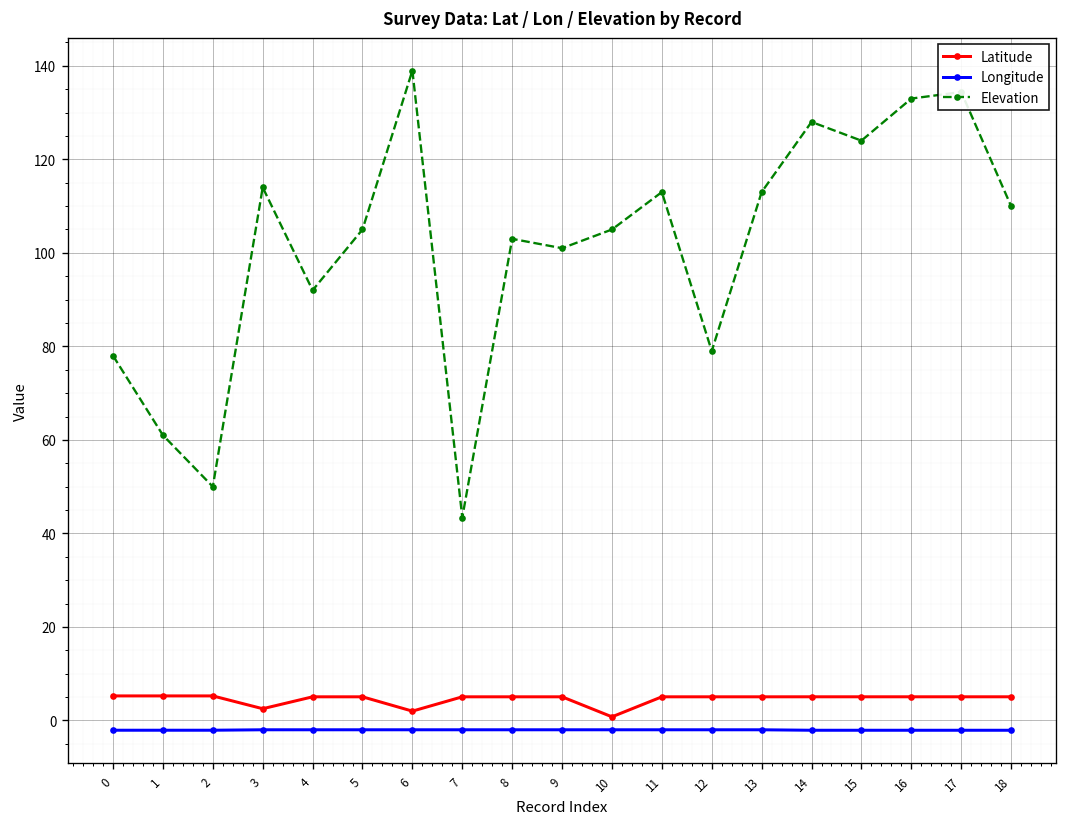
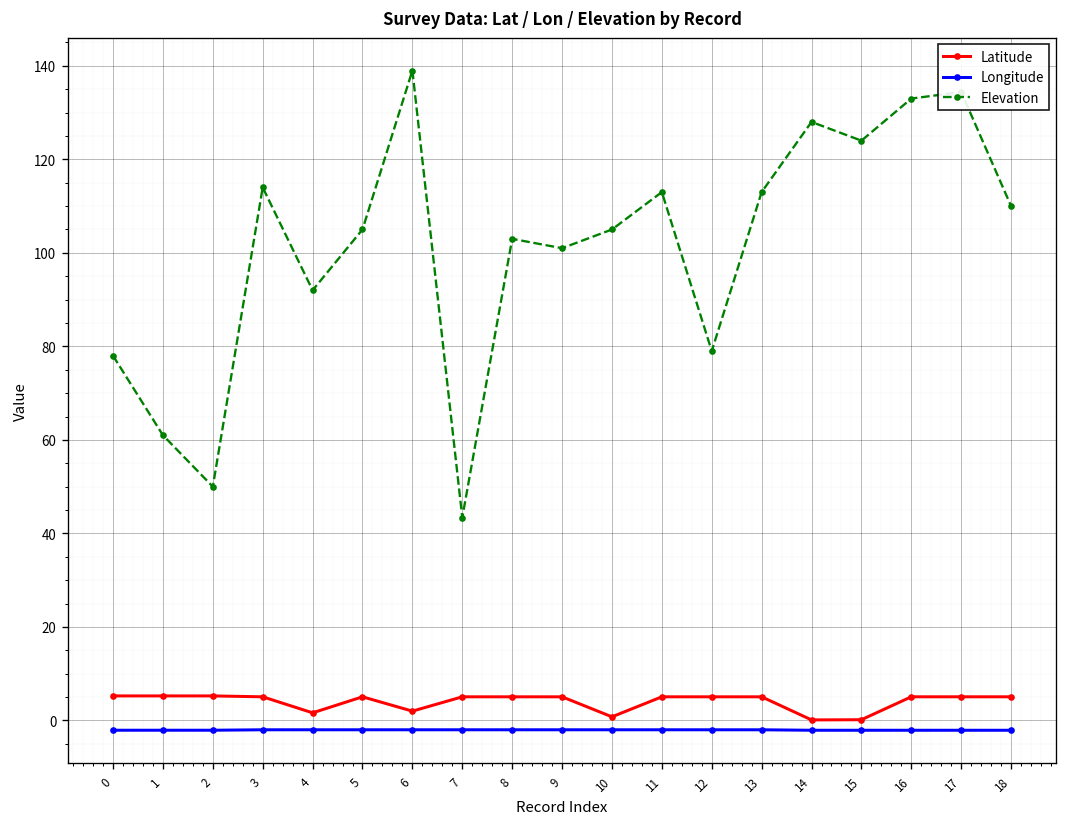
Latitude, 3: 3 -> 5
Latitude, 4: 5 -> 2
Latitude, 14: 5 -> 0
Latitude, 15: 5 -> 0
